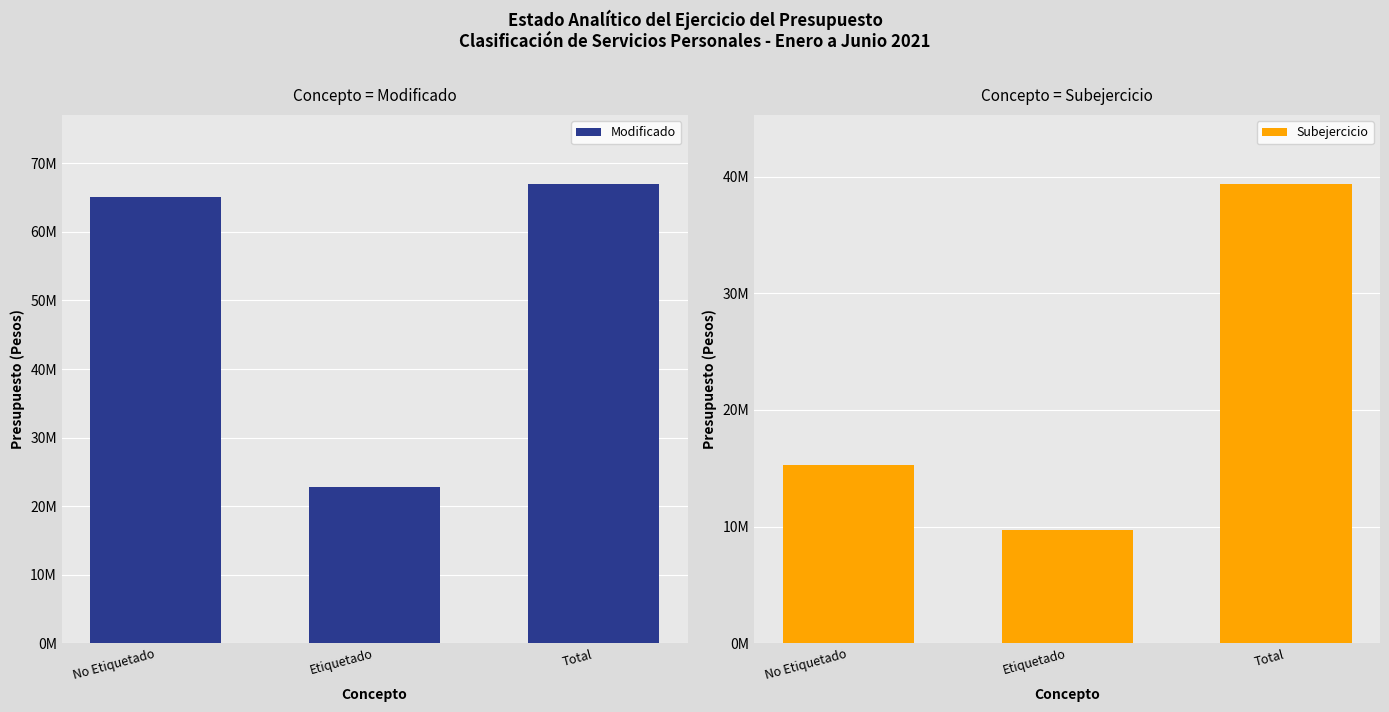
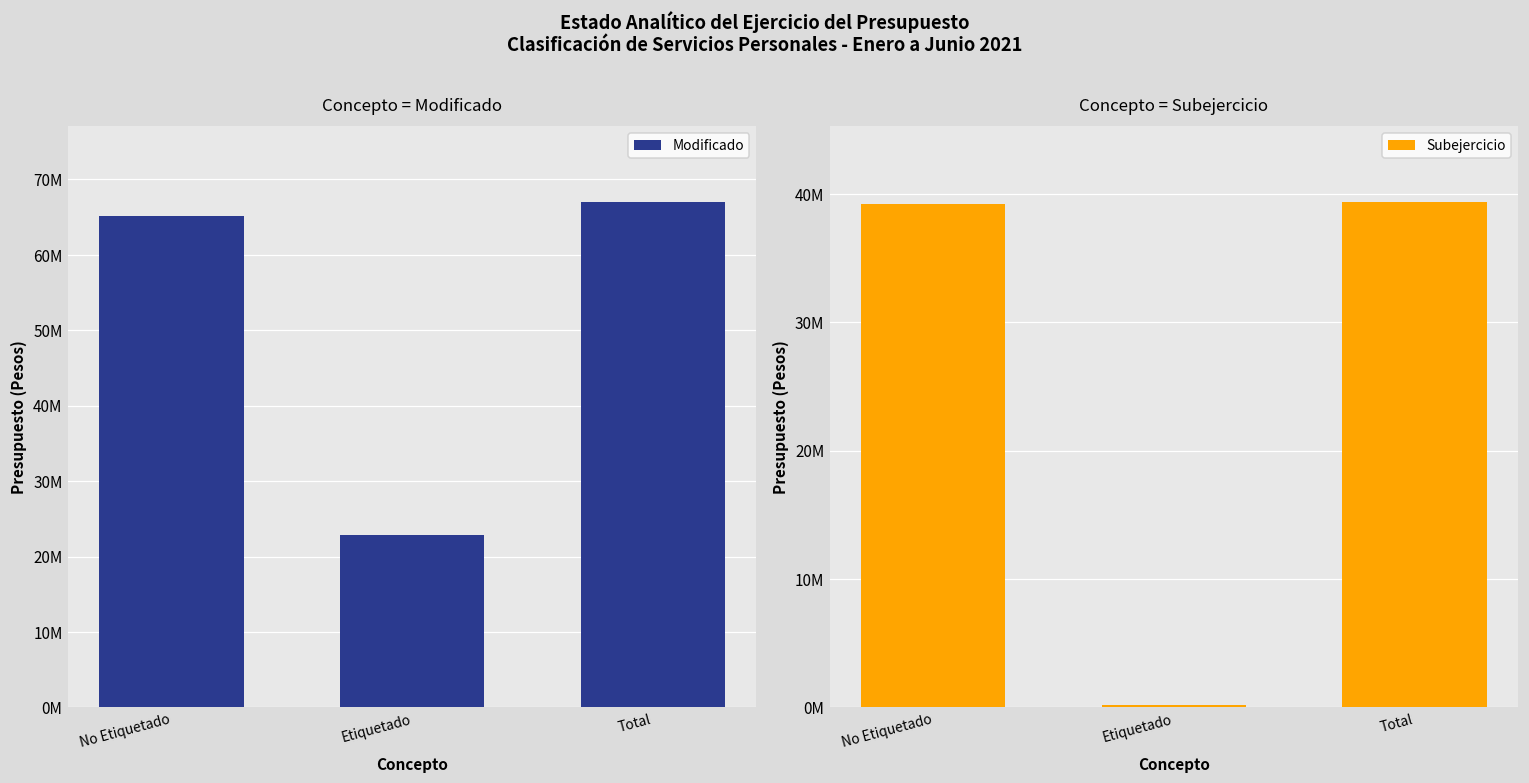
Concepto = Subejercicio, No Etiquetado: 15200000 -> 39200000
Concepto = Subejercicio, Etiquetado: 9700000 -> 200000
